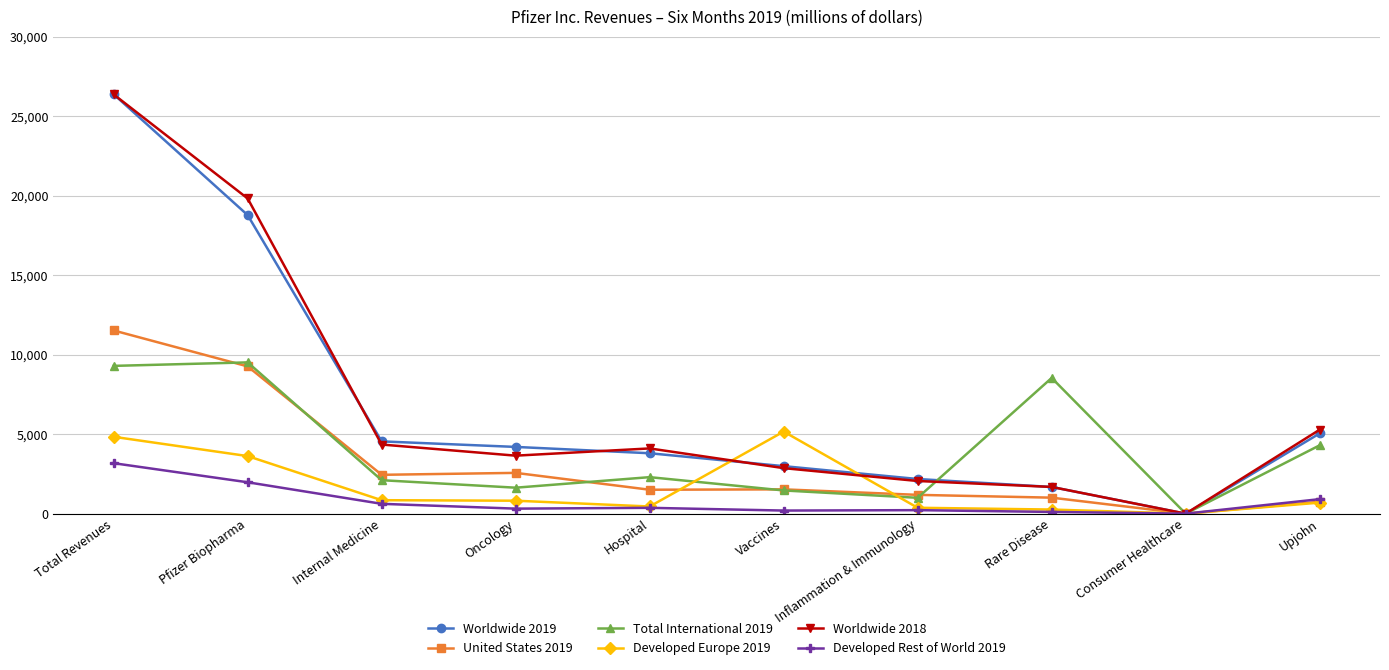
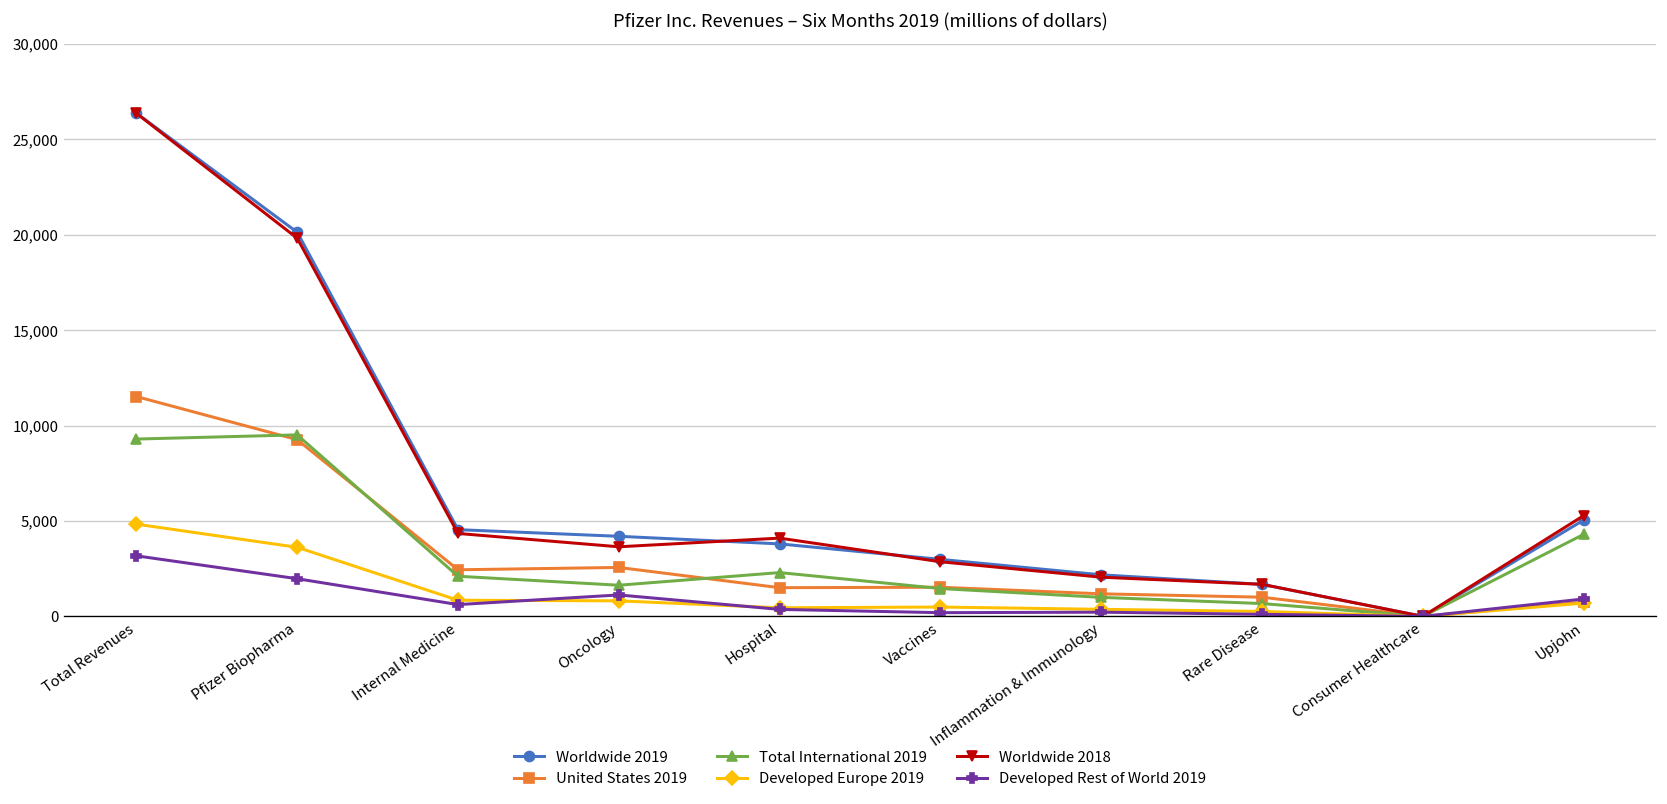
Worldwide 2019, Pfizer Biopharma: 18,800 -> 20,100
Developed Rest of World 2019, Oncology: 300 -> 1,100
Developed Europe 2019, Vaccines: 5,200 -> 500
Total International 2019, Rare Disease: 8,500 -> 700
